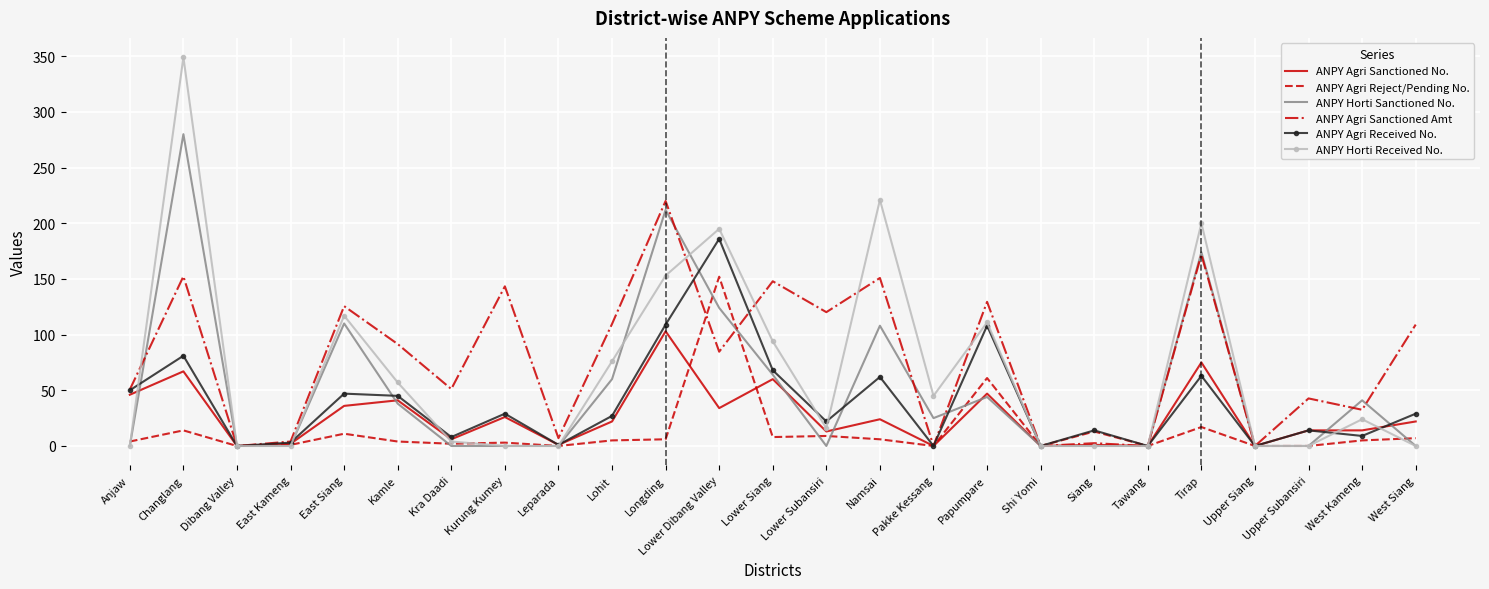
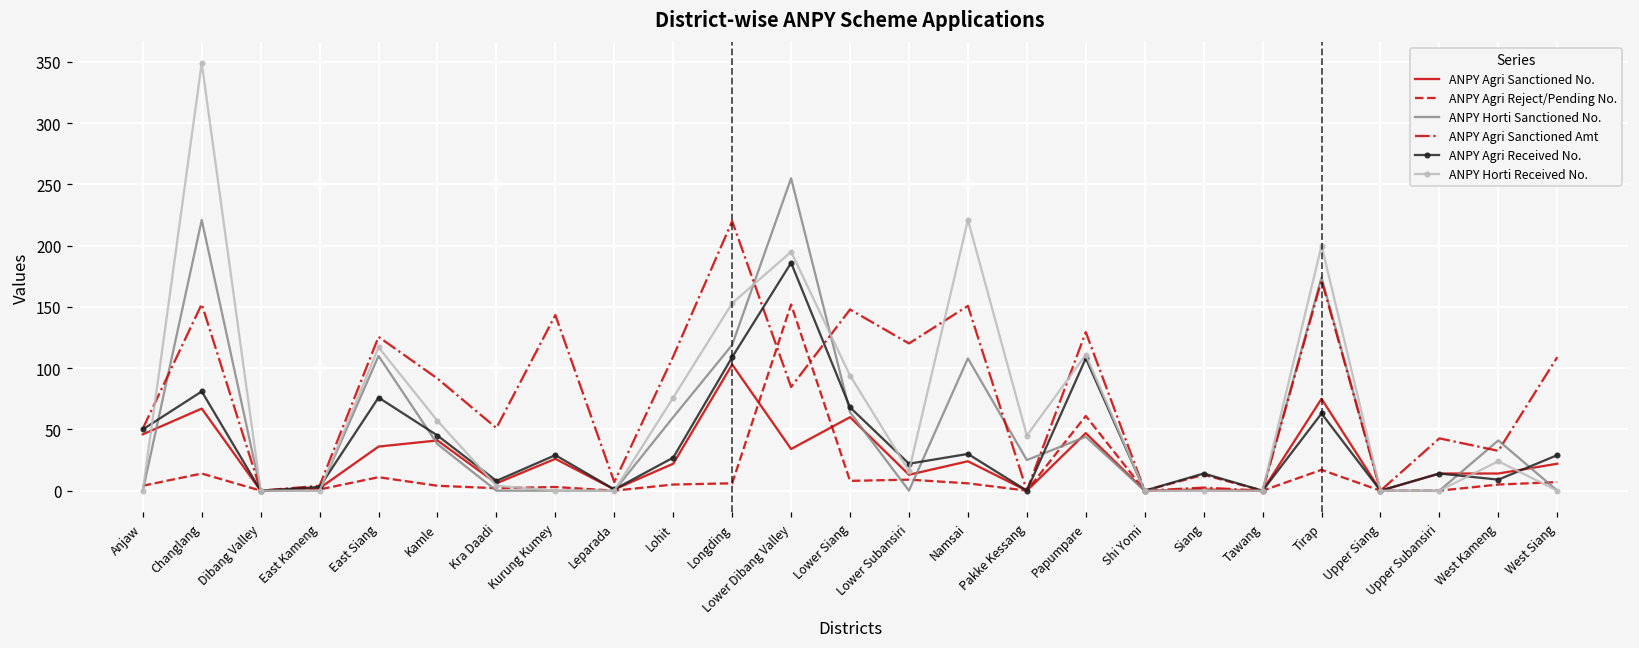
ANPY Horti Sanctioned No., Changlang: 280 -> 221
ANPY Agri Received No., East Siang: 47 -> 76
ANPY Horti Sanctioned No., Longding: 212 -> 119
ANPY Horti Sanctioned No., Lower Dibang Valley: 124 -> 255
ANPY Agri Received No., Namsai: 62 -> 30
